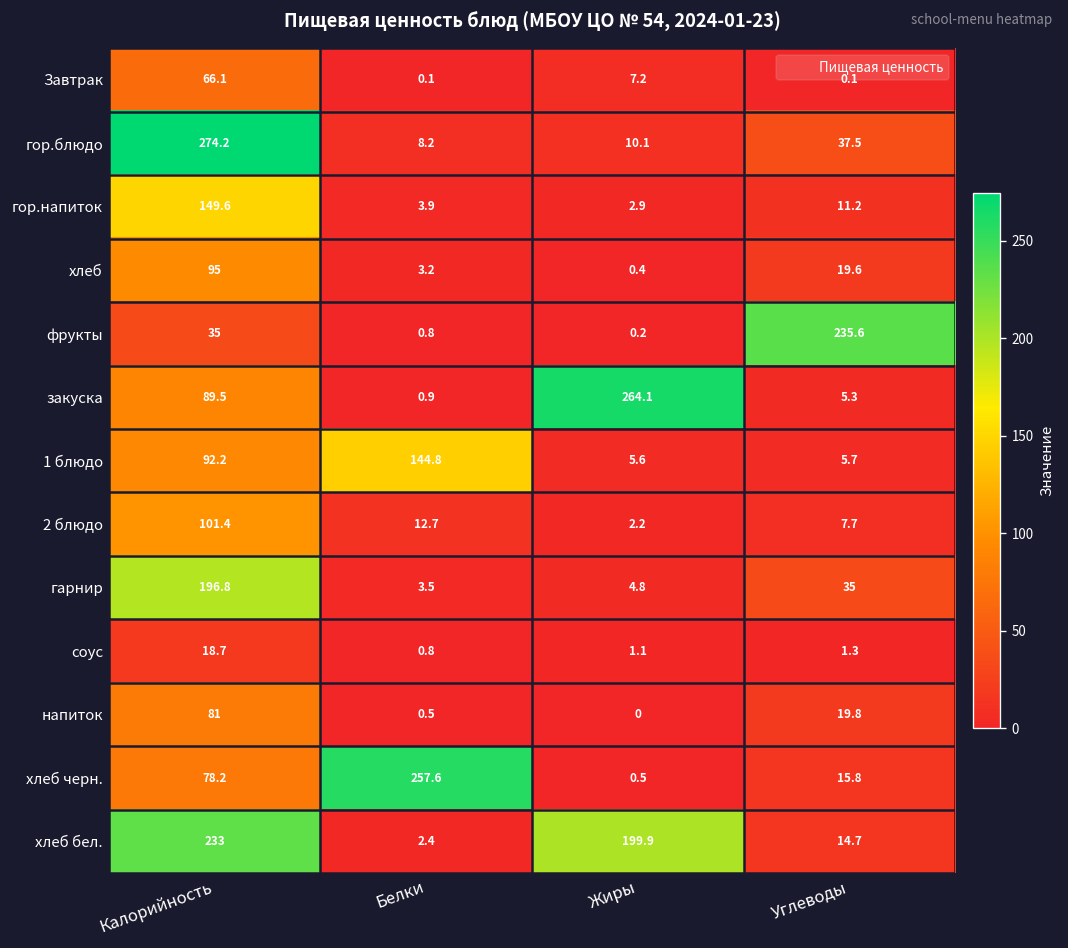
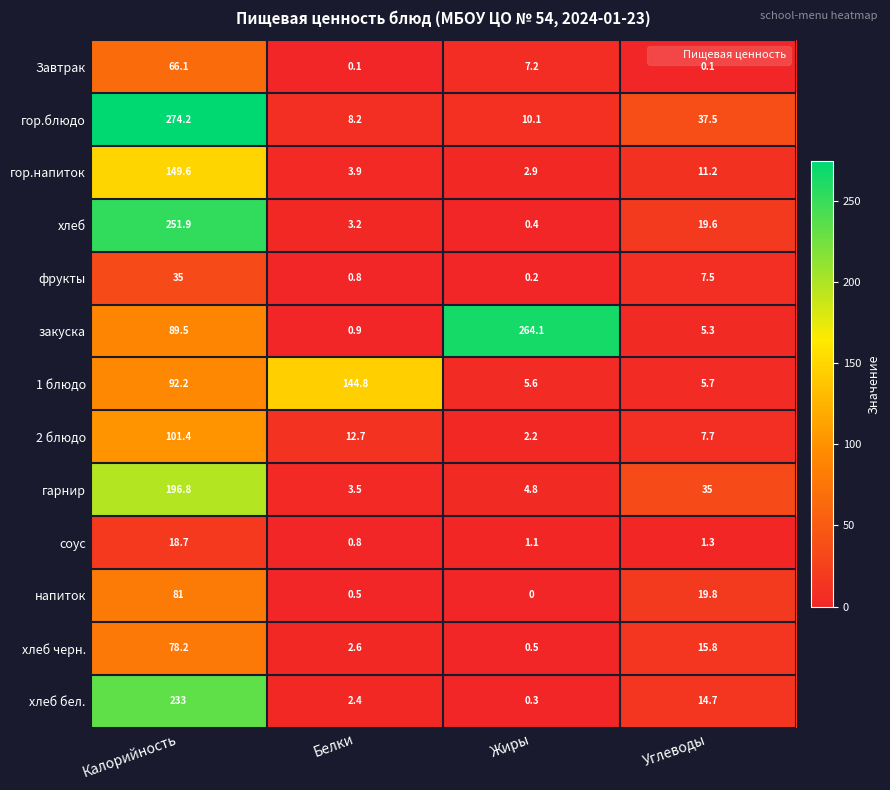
хлеб, Калорийность: 95 -> 251.9
фрукты, Углеводы: 235.6 -> 7.5
хлеб черн., Белки: 257.6 -> 2.6
хлеб бел., Жиры: 199.9 -> 0.3
